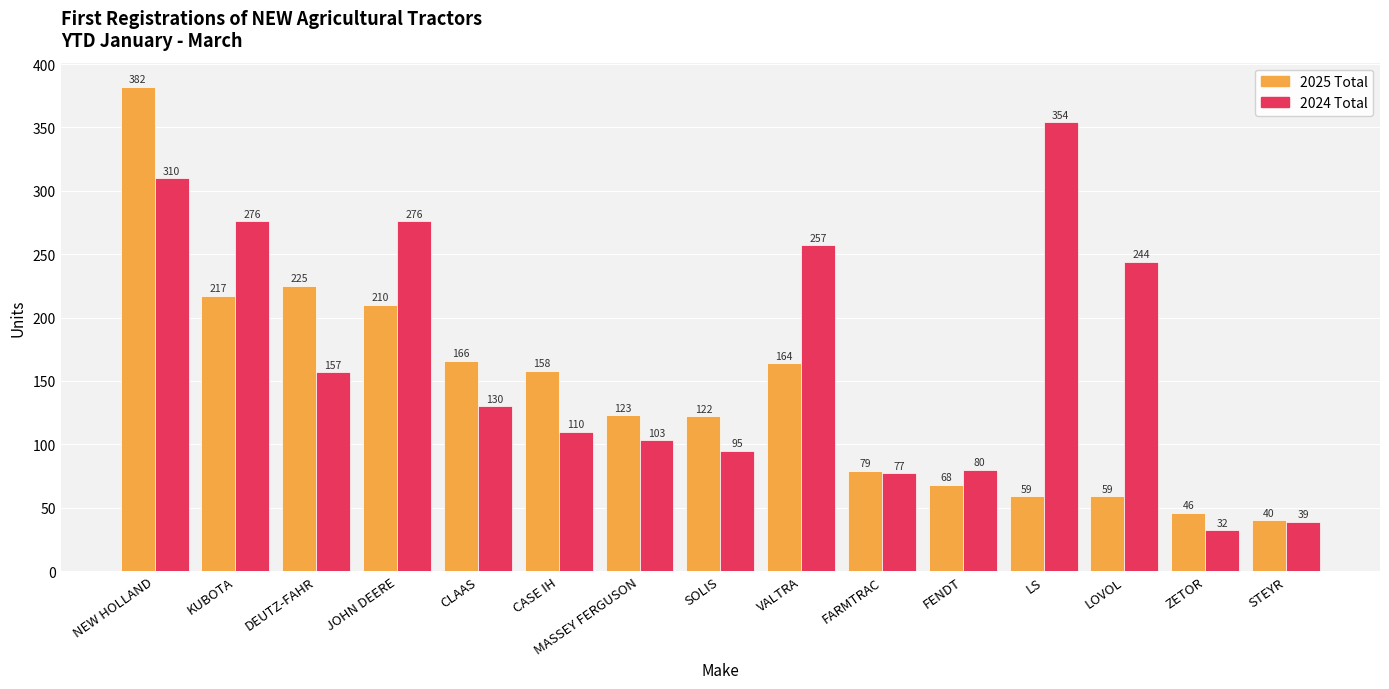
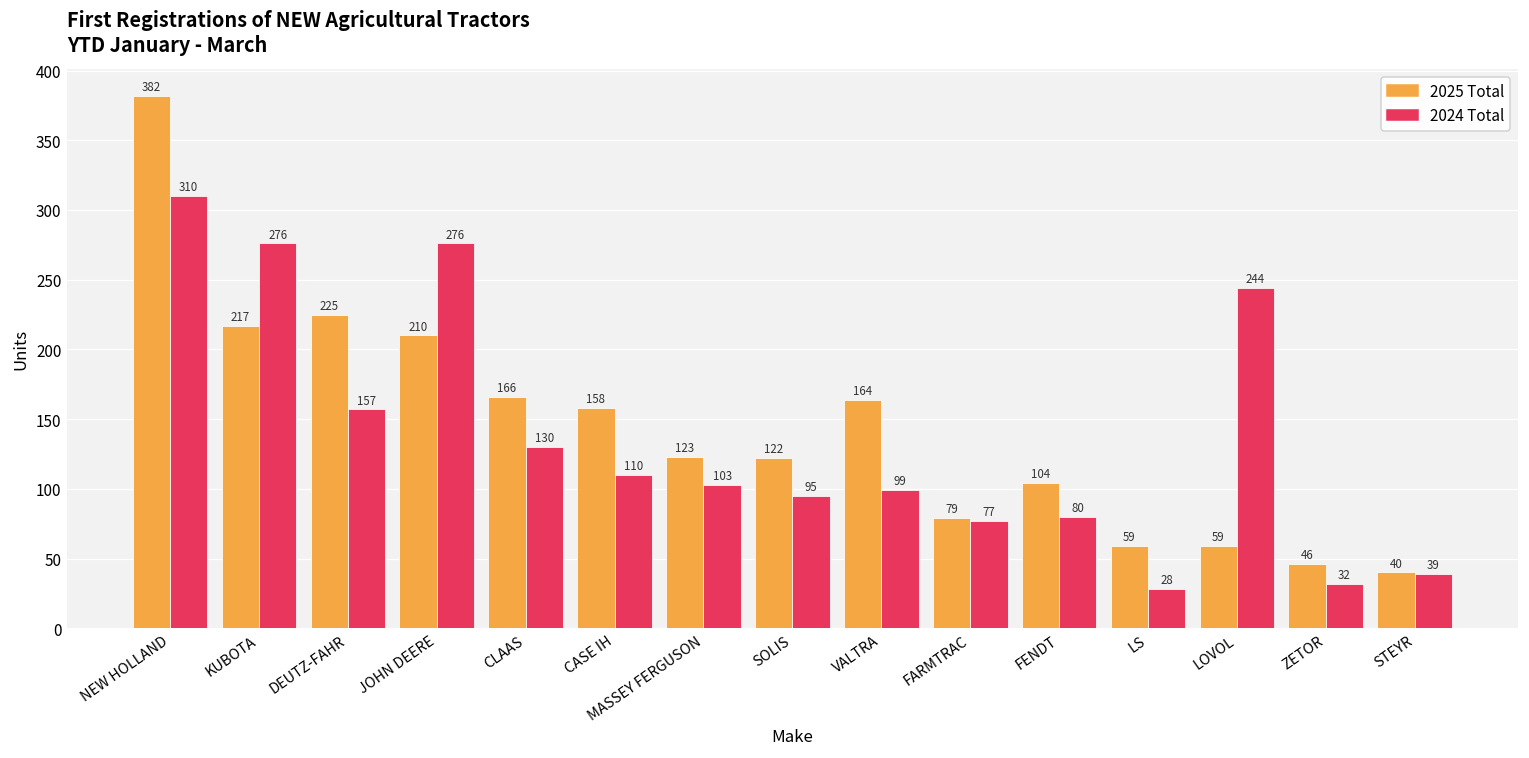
2024 Total, VALTRA: 257 -> 99
2025 Total, FENDT: 68 -> 104
2024 Total, LS: 354 -> 28
